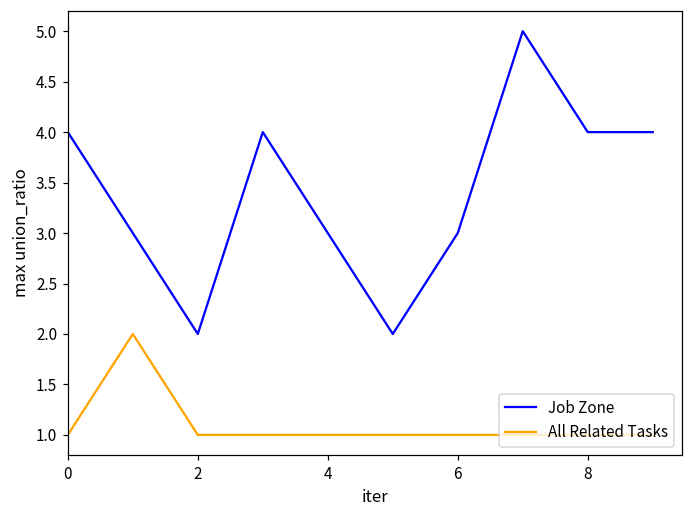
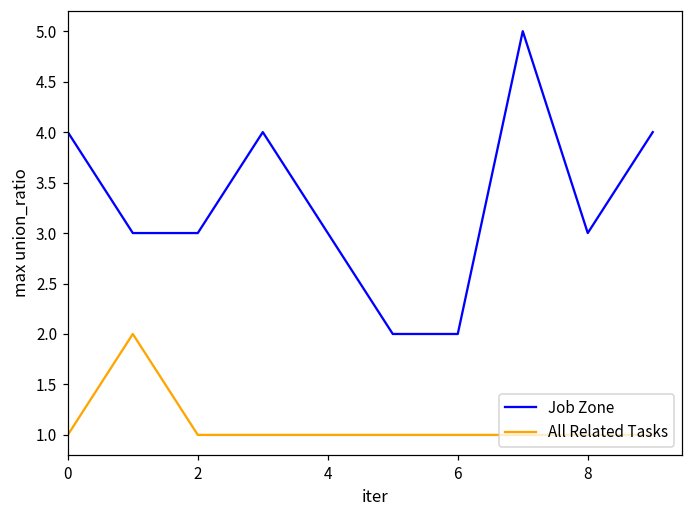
Job Zone, 2: 2 -> 3
Job Zone, 6: 3 -> 2
Job Zone, 8: 4 -> 3
